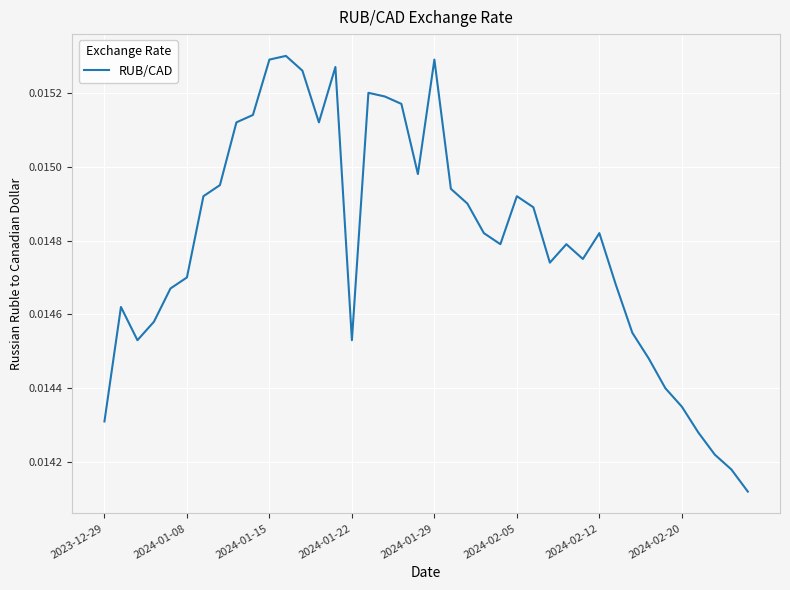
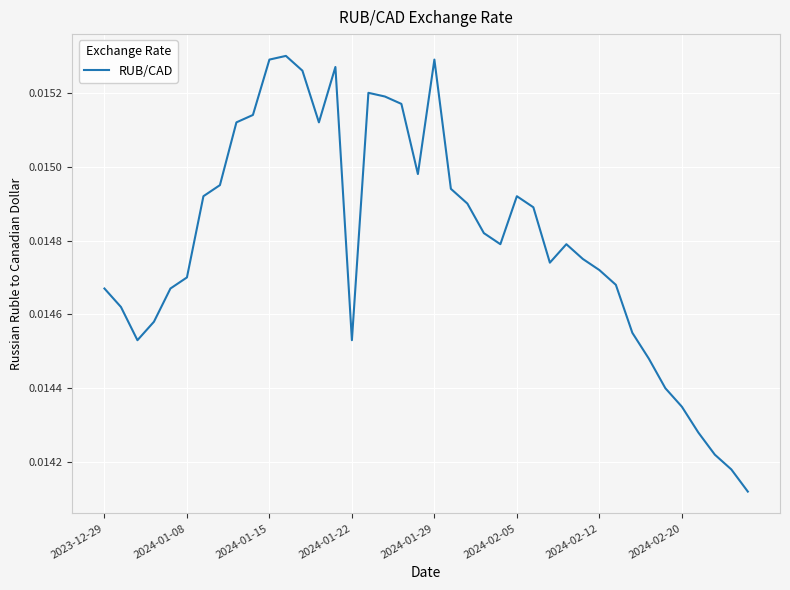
2023-12-29: 0.01431 -> 0.01467
2024-02-12: 0.01482 -> 0.01472
